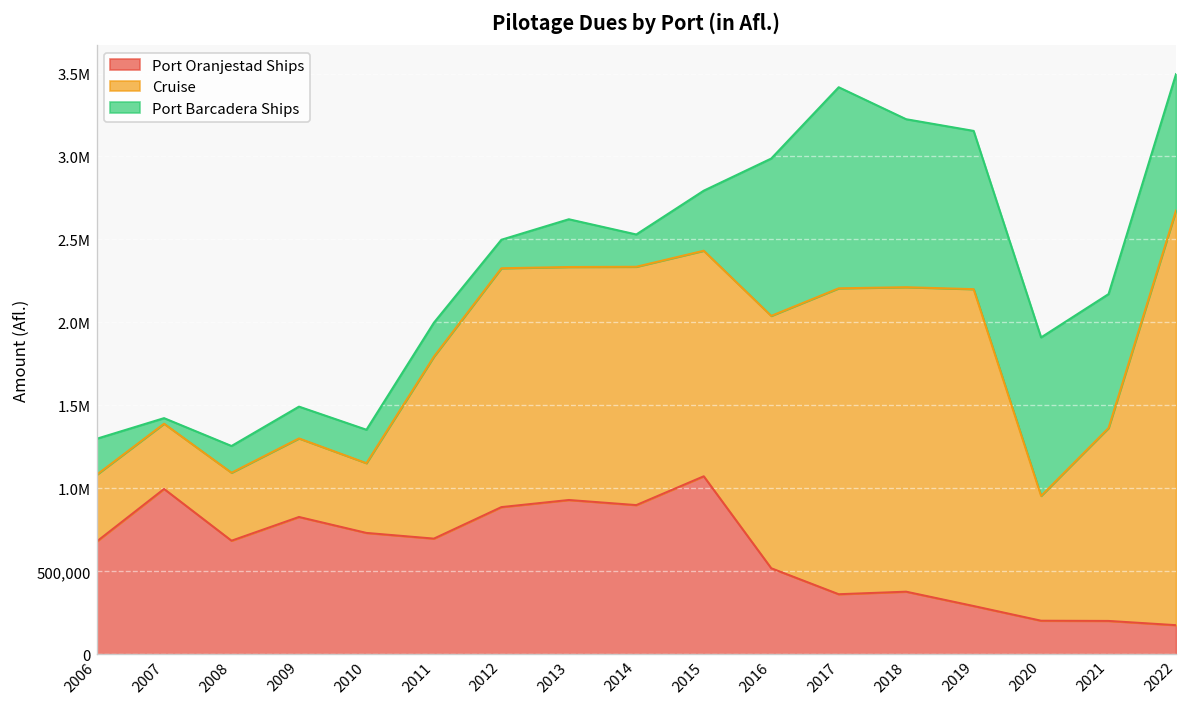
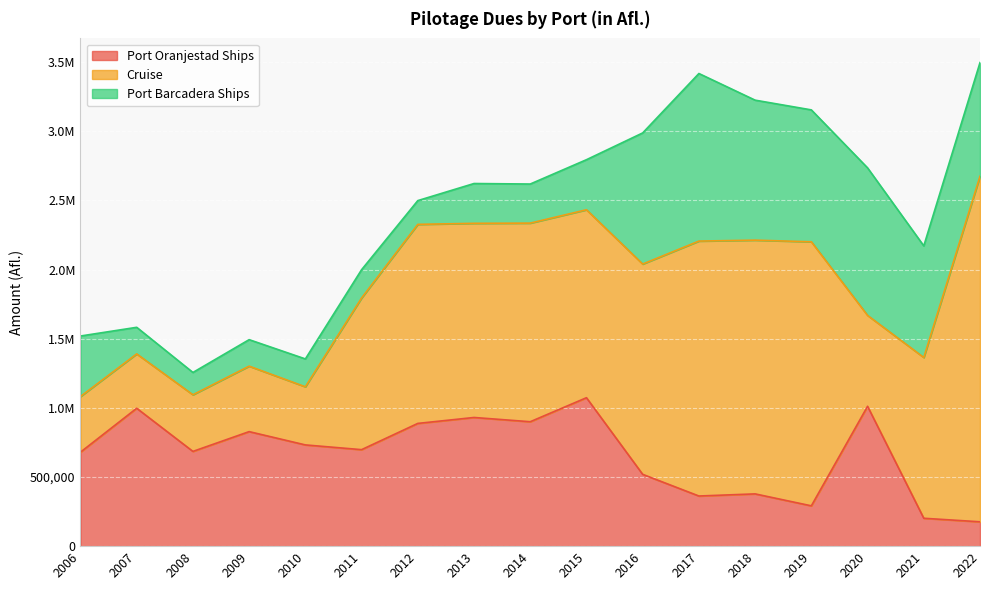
Port Barcadera Ships, 2006: 220,000 -> 440,000
Port Barcadera Ships, 2007: 30,000 -> 190,000
Port Barcadera Ships, 2014: 190,000 -> 280,000
Port Oranjestad Ships, 2020: 200,000 -> 1,010,000
Cruise, 2020: 750,000 -> 660,000
Port Barcadera Ships, 2020: 950,000 -> 1,070,000
